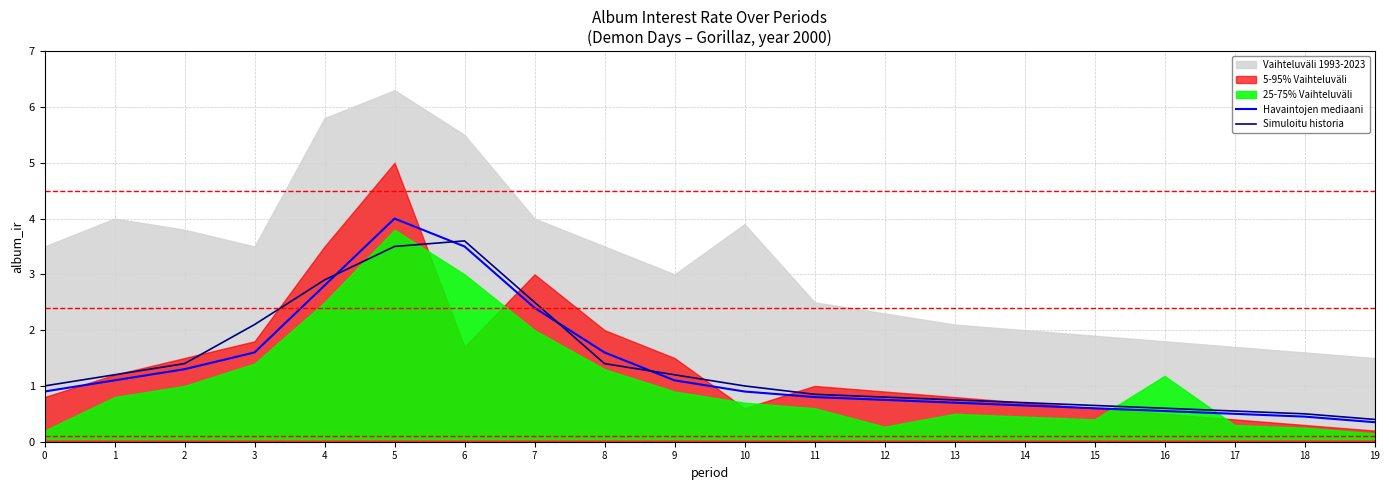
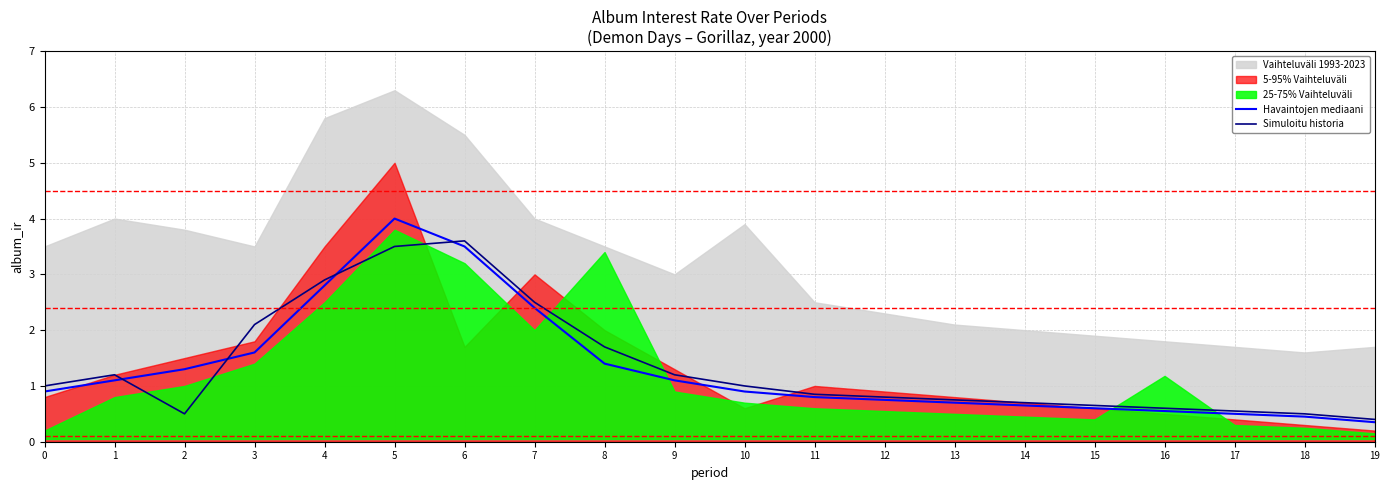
Simuloitu historia, 2: 1.4 -> 0.5
25-75% Vaihteluväli, 6: 3.0 -> 3.2
Havaintojen mediaani, 8: 1.6 -> 1.4
Simuloitu historia, 8: 1.4 -> 1.7
25-75% Vaihteluväli, 8: 1.3 -> 3.4
5-95% Vaihteluväli, 9: 1.5 -> 1.3
25-75% Vaihteluväli, 12: 0.3 -> 0.6
Vaihteluväli 1993-2023, 19: 1.5 -> 1.7
